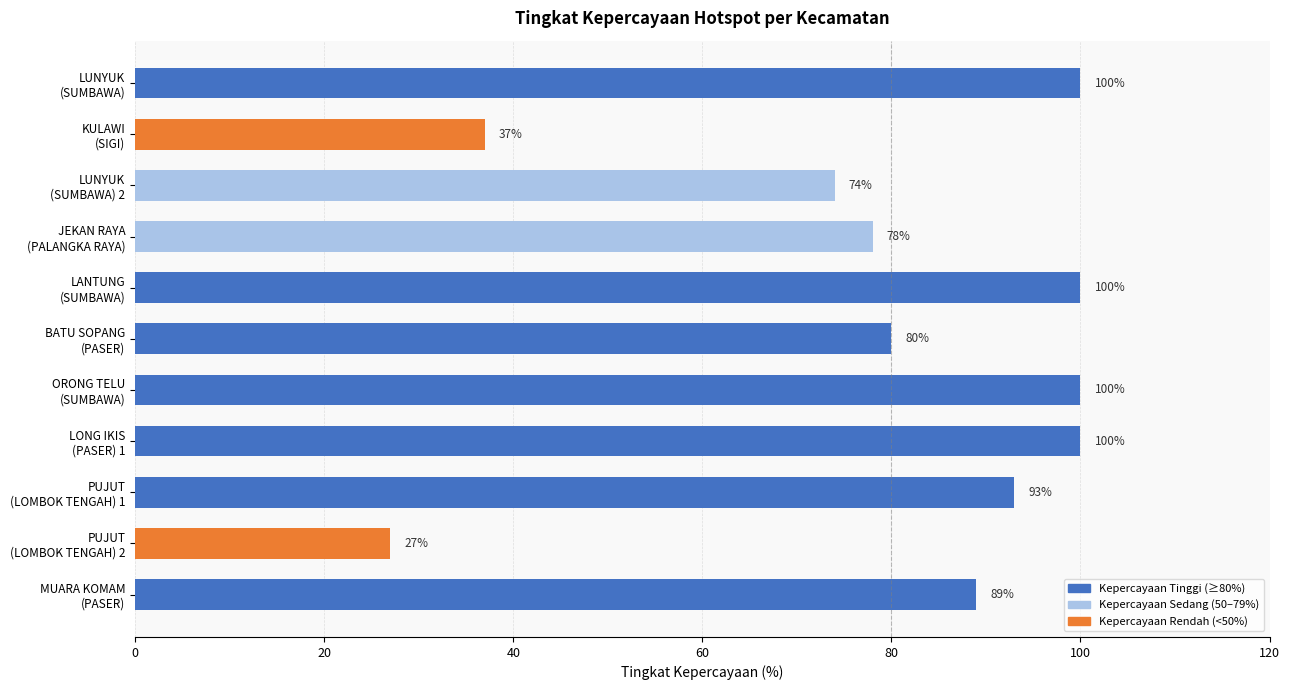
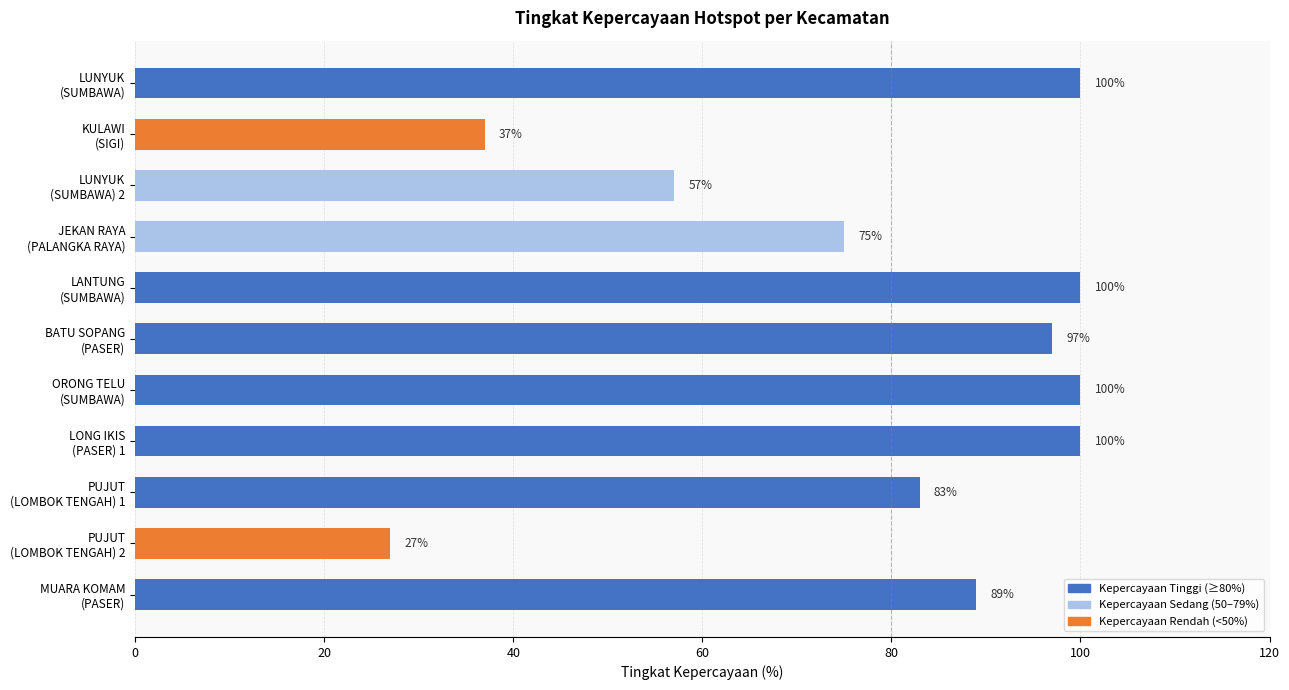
LUNYUK (SUMBAWA) 2: 74% -> 57%
JEKAN RAYA (PALANGKA RAYA): 78% -> 75%
BATU SOPANG (PASER): 80% -> 97%
PUJUT (LOMBOK TENGAH) 1: 93% -> 83%
